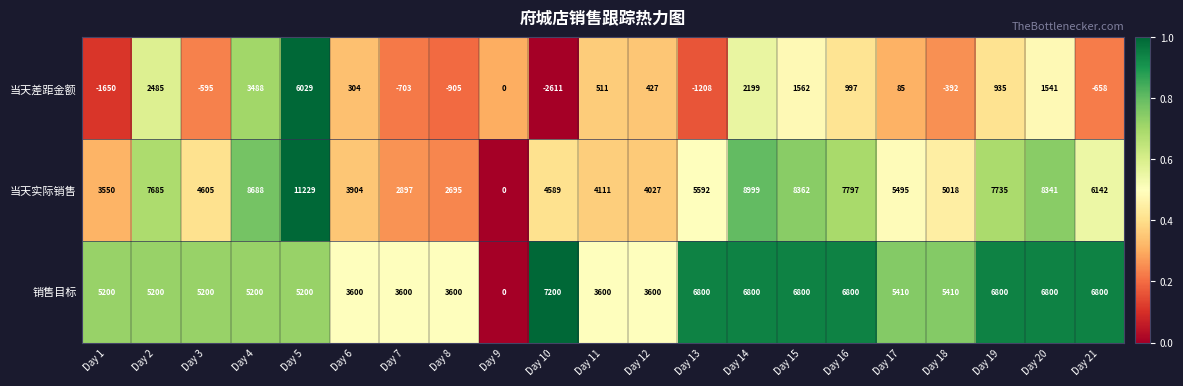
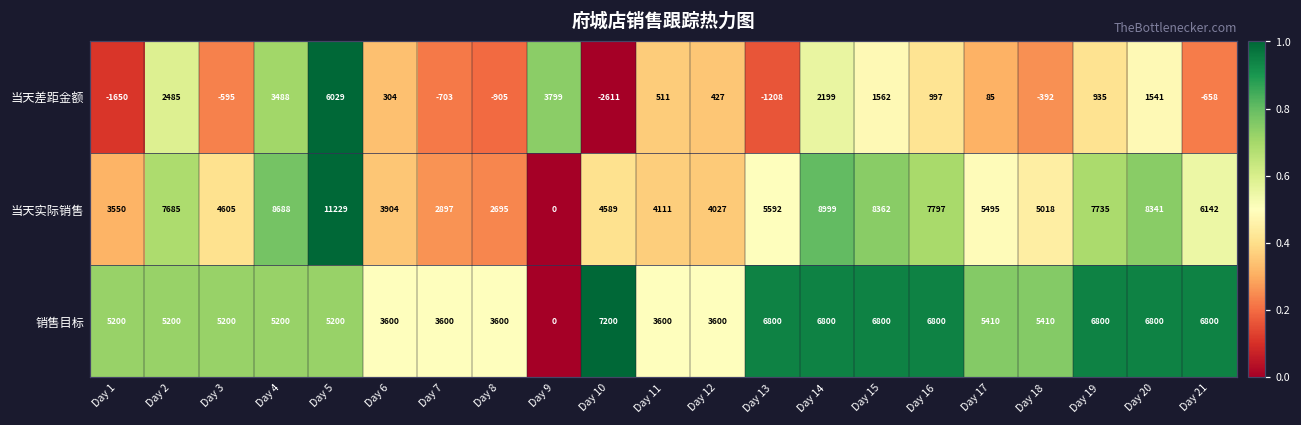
当天差距金额, Day 9: 0 -> 3799
